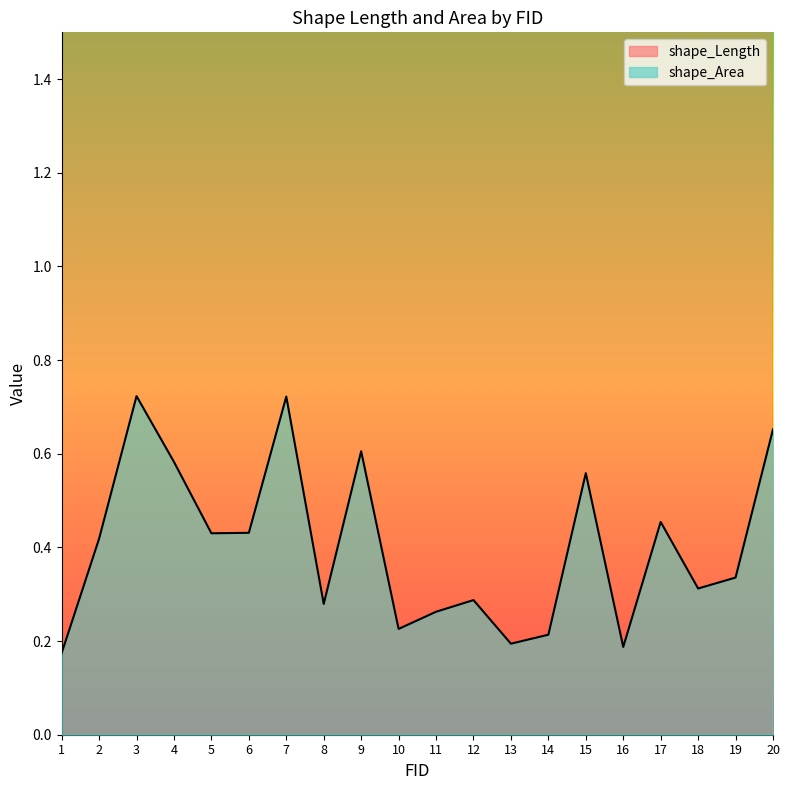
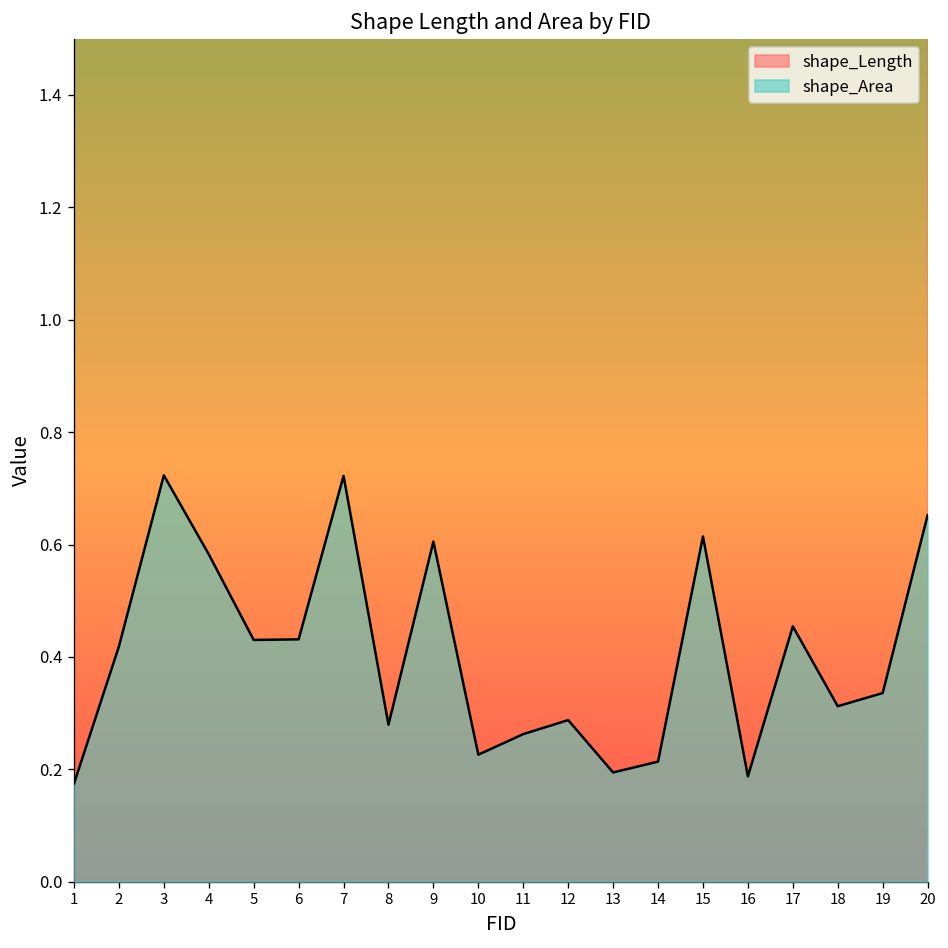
shape_Area, 15: 0.56 -> 0.61
